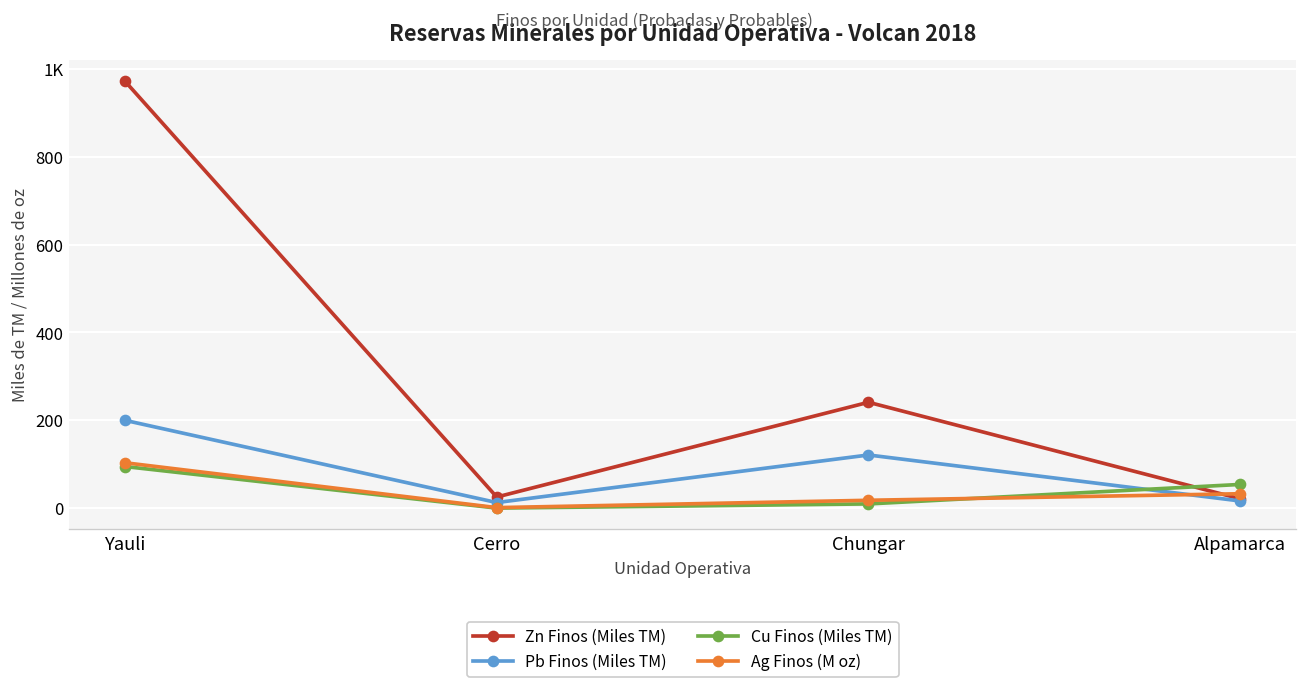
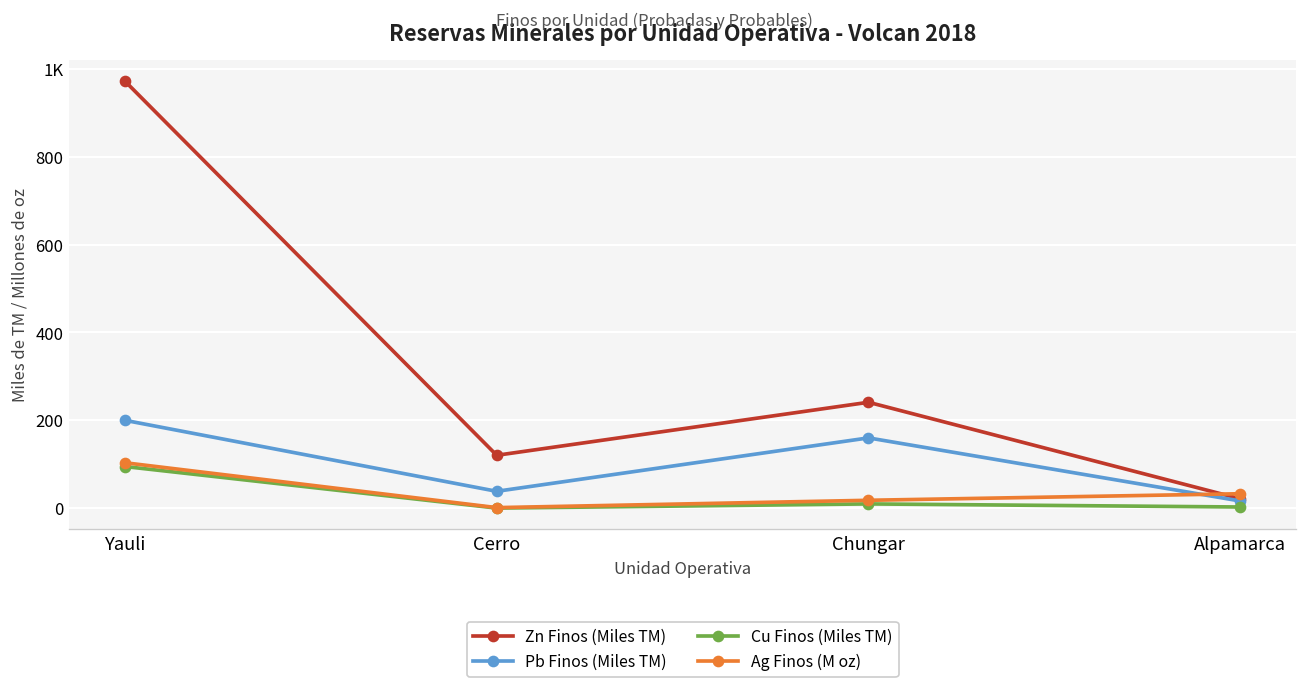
Zn Finos (Miles TM), Cerro: 30 -> 120
Pb Finos (Miles TM), Cerro: 10 -> 40
Pb Finos (Miles TM), Chungar: 120 -> 160
Cu Finos (Miles TM), Alpamarca: 50 -> 0
